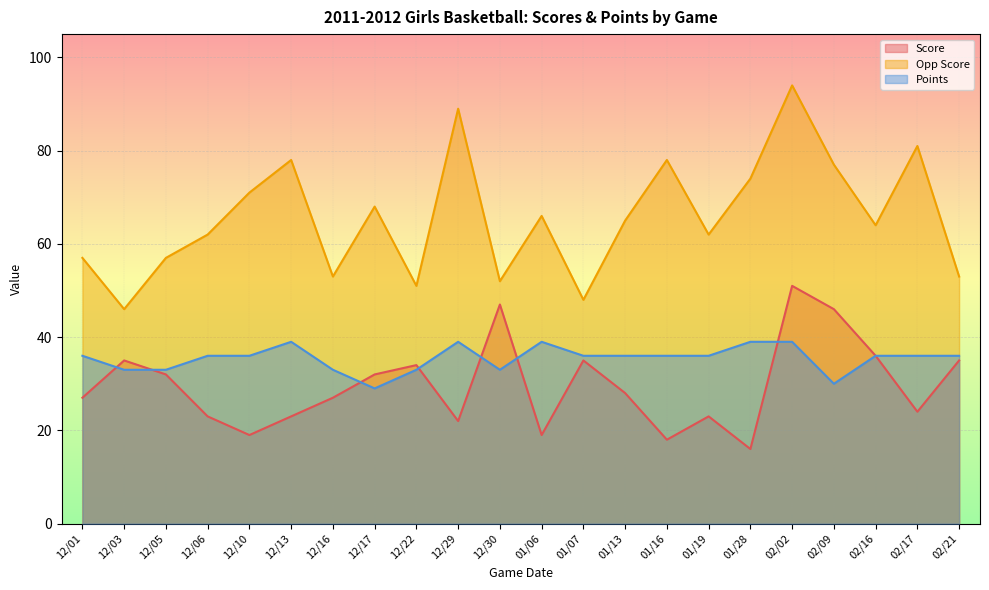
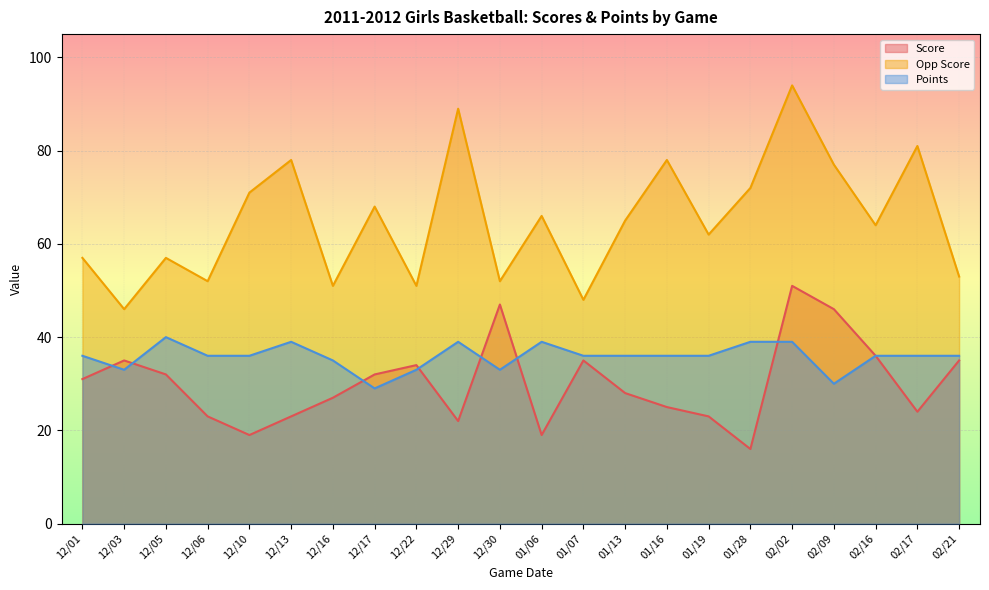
Score, 12/01: 27 -> 31
Points, 12/05: 33 -> 40
Opp Score, 12/06: 62 -> 52
Opp Score, 12/16: 53 -> 51
Points, 12/16: 33 -> 35
Score, 01/16: 18 -> 25
Opp Score, 01/28: 74 -> 72
